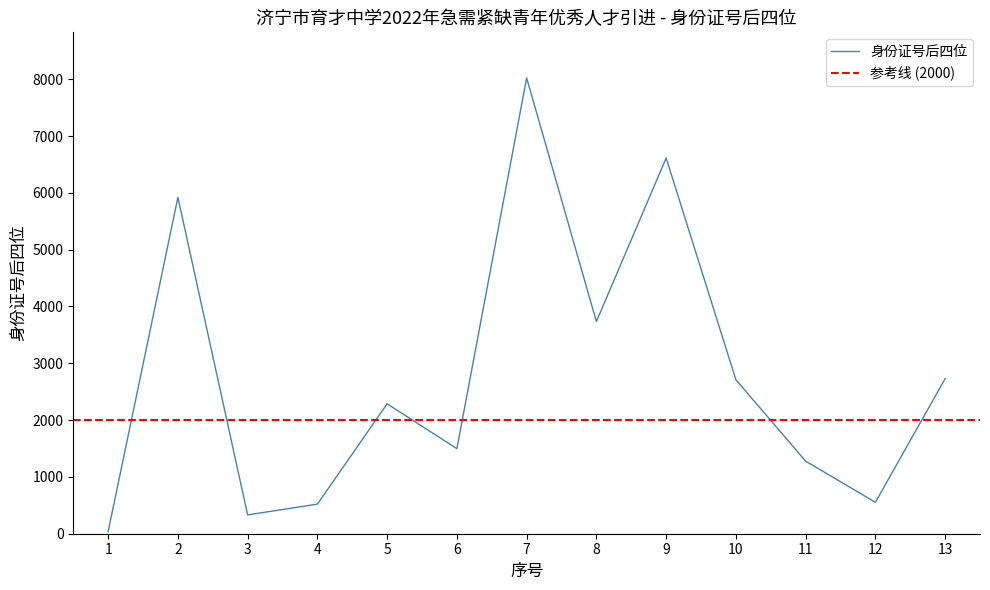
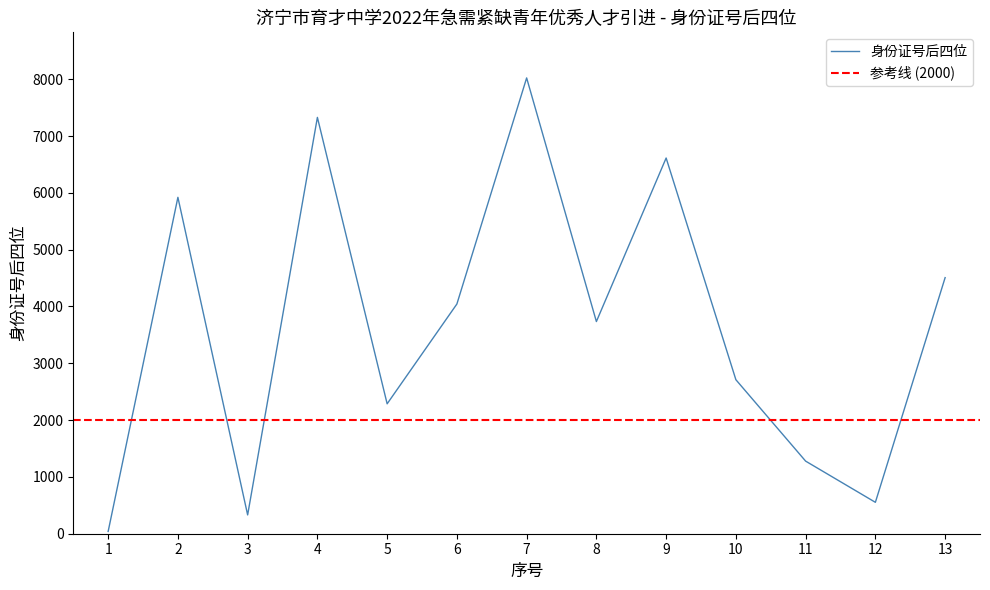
4: 500 -> 7300
6: 1500 -> 4000
13: 2700 -> 4500
